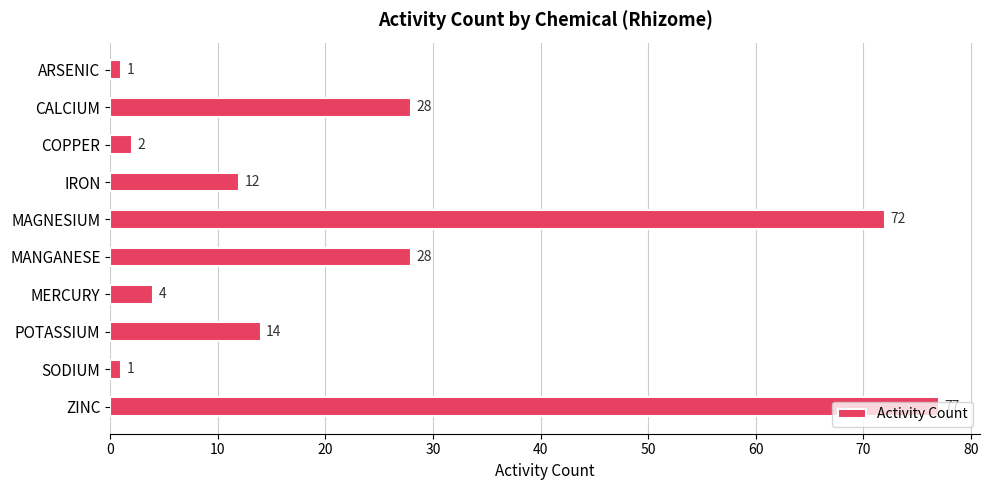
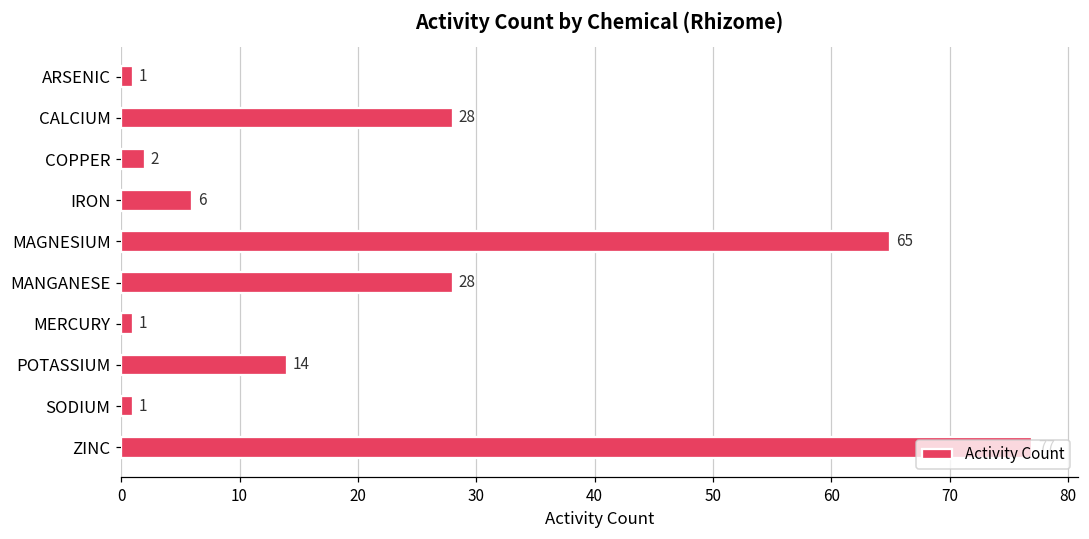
IRON: 12 -> 6
MAGNESIUM: 72 -> 65
MERCURY: 4 -> 1
